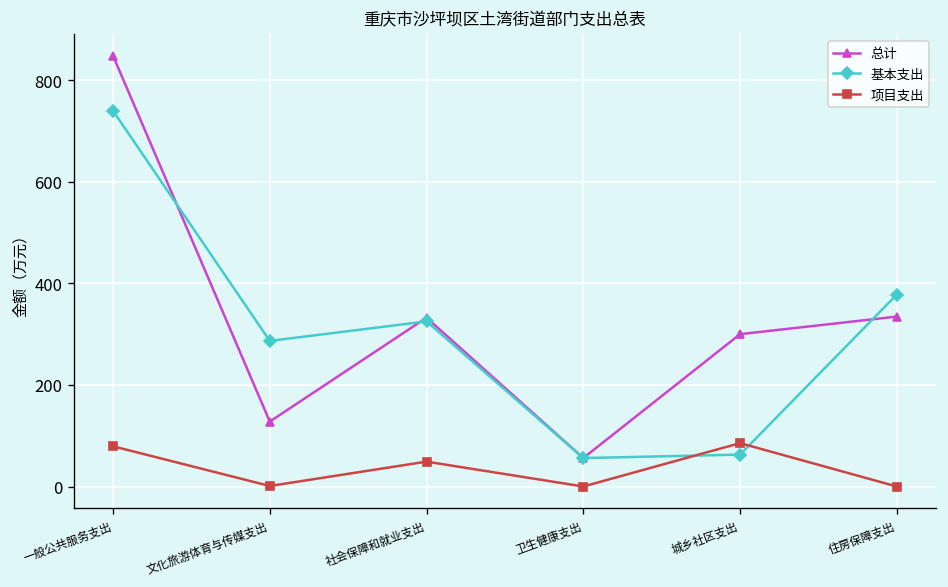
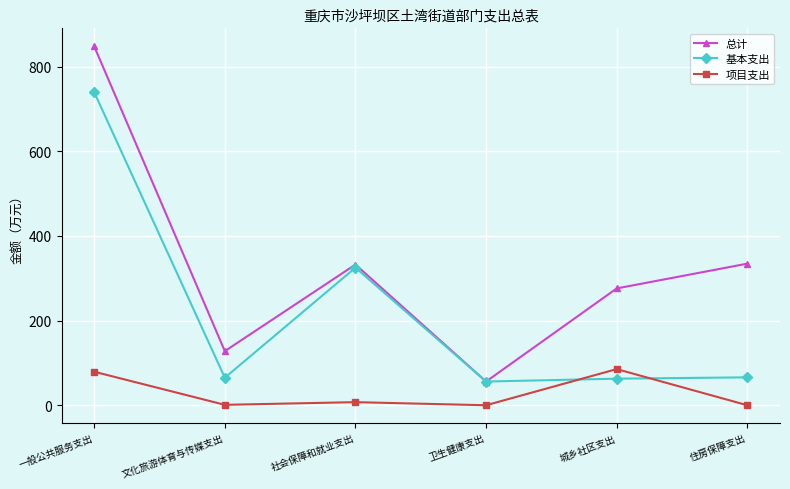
基本支出, 文化旅游体育与传媒支出: 290 -> 70
项目支出, 社会保障和就业支出: 50 -> 10
总计, 城乡社区支出: 300 -> 280
基本支出, 住房保障支出: 380 -> 70
